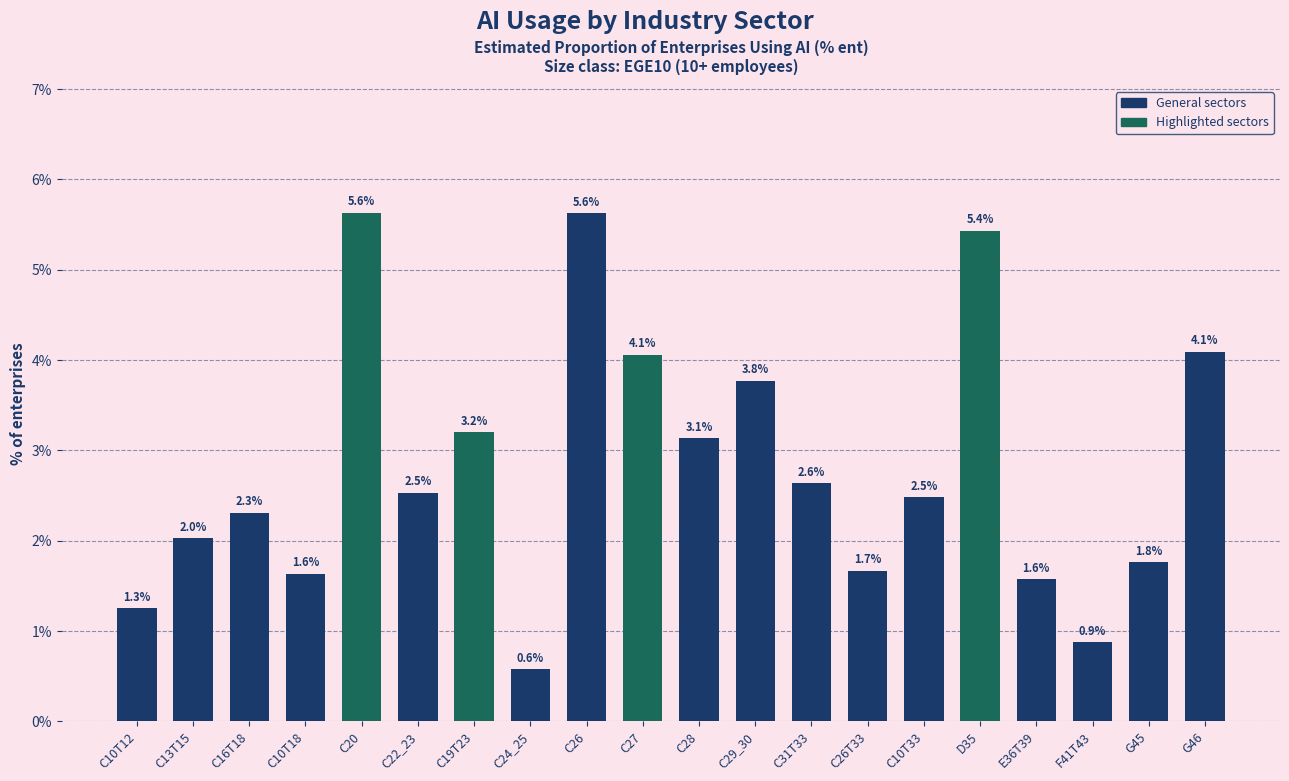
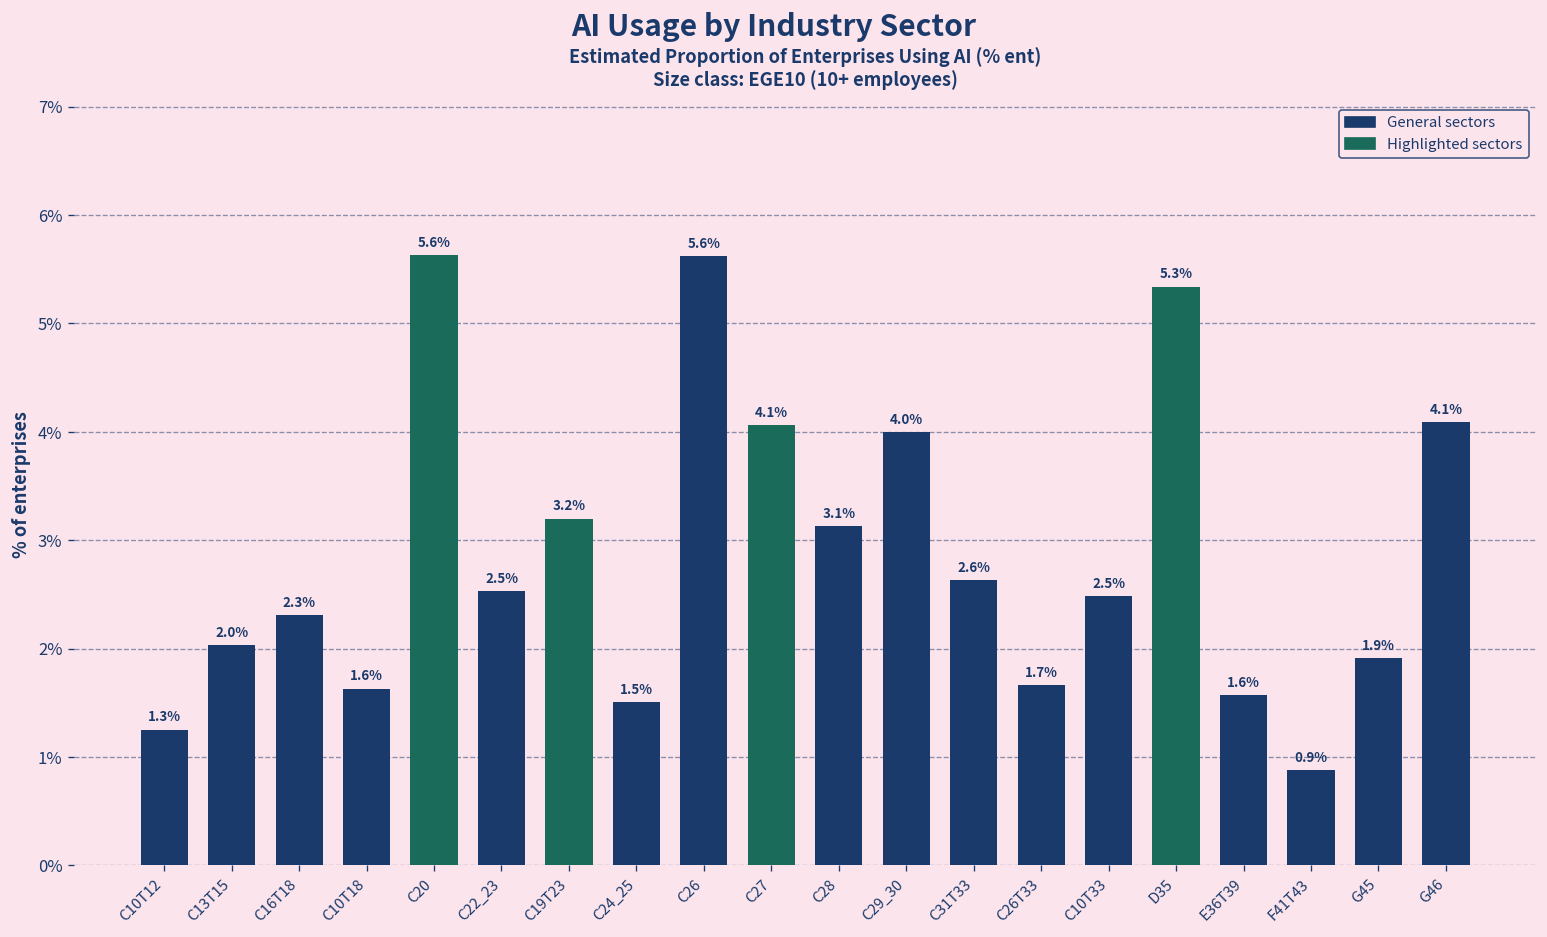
C24_25: 0.6% -> 1.5%
C29_30: 3.8% -> 4.0%
D35: 5.4% -> 5.3%
G45: 1.8% -> 1.9%
